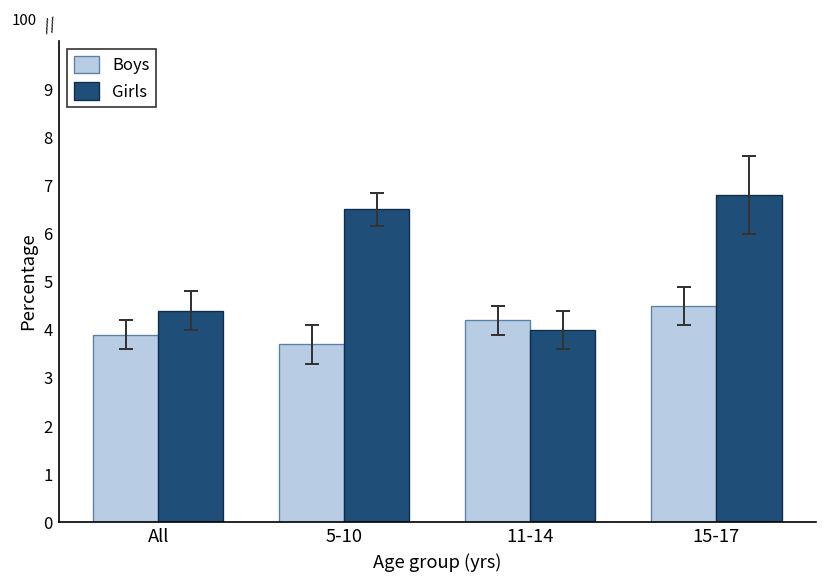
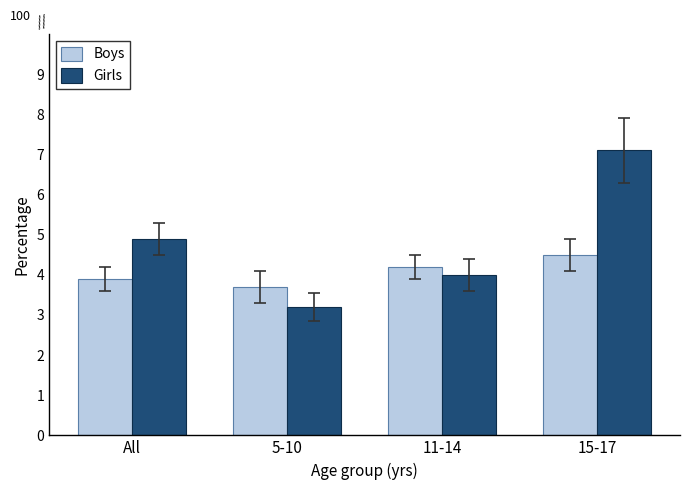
Girls, All: 4.4 -> 4.9
Girls, 5-10: 6.5 -> 3.2
Girls, 15-17: 6.8 -> 7.1
